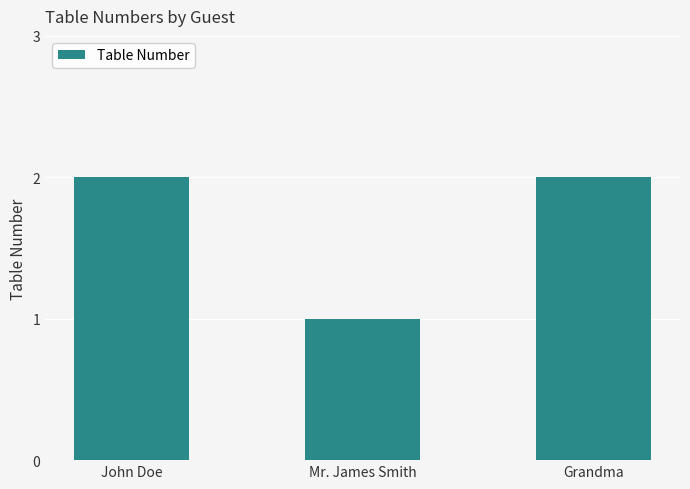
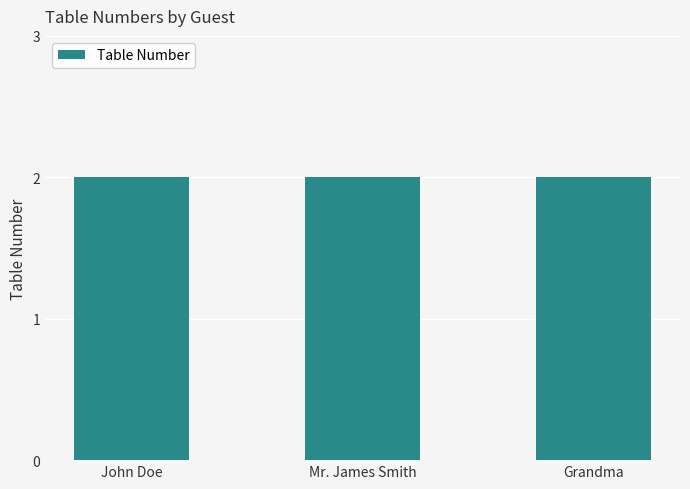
Mr. James Smith: 1 -> 2
